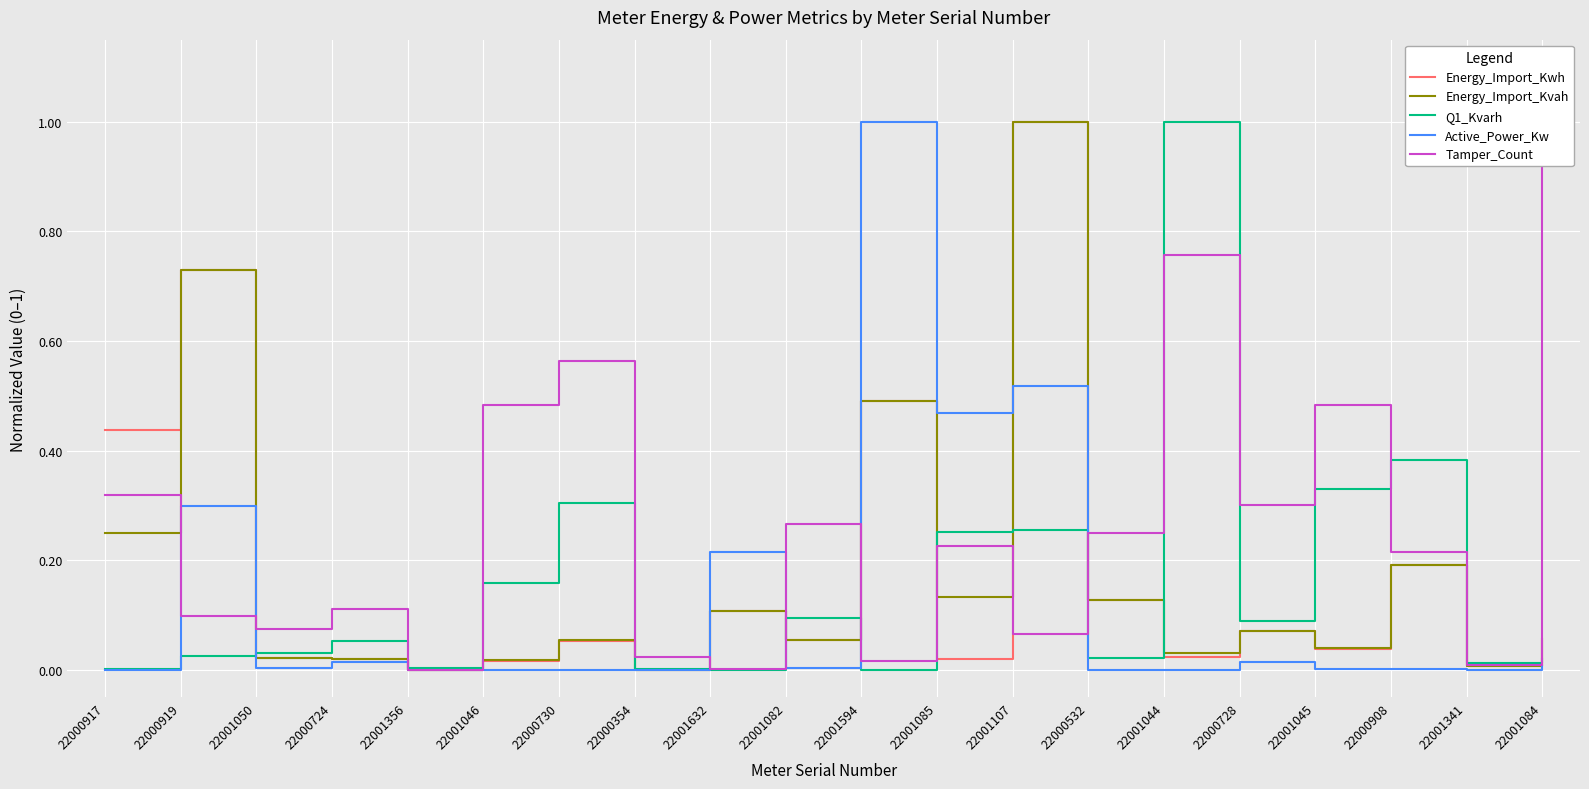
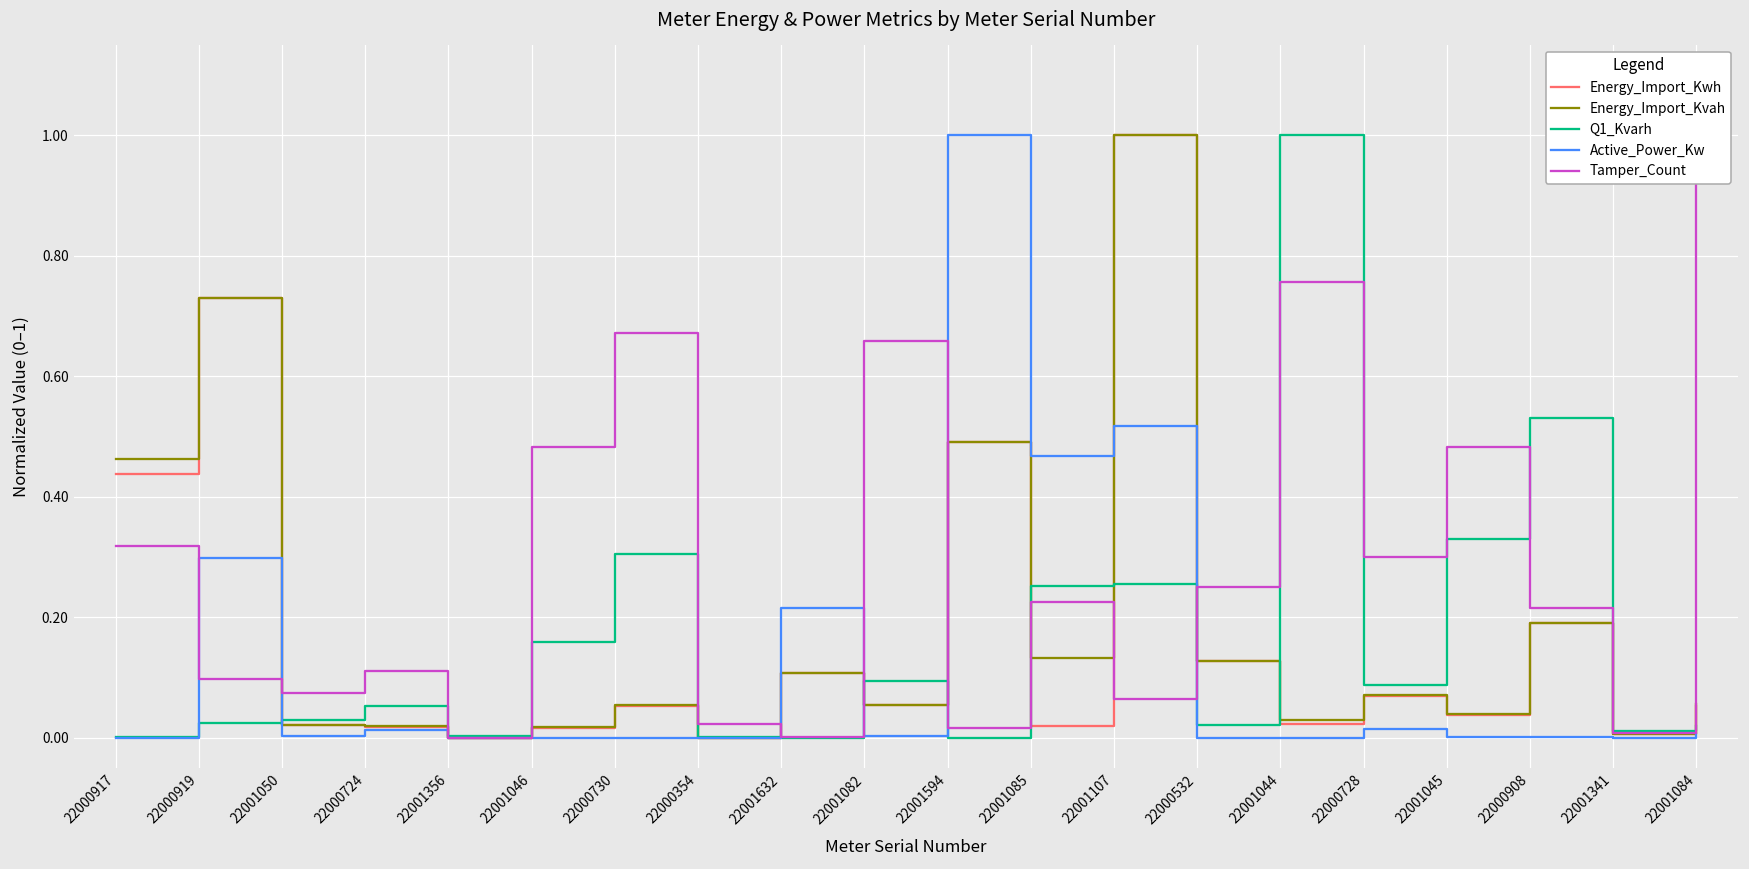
Energy_Import_Kvah, 22000917: 0.25 -> 0.46
Tamper_Count, 22000730: 0.56 -> 0.67
Tamper_Count, 22001082: 0.27 -> 0.66
Q1_Kvarh, 22000908: 0.38 -> 0.53
